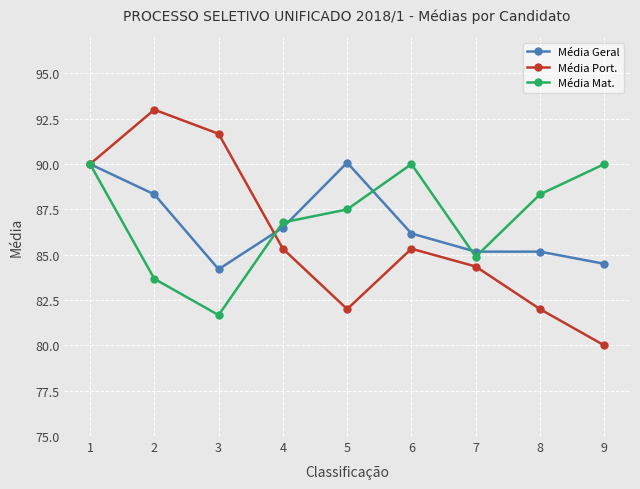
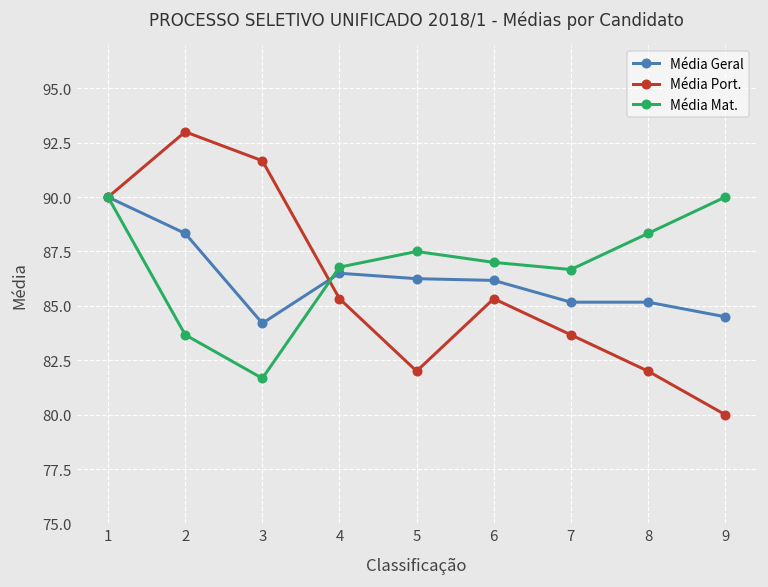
Média Geral, 5: 90.1 -> 86.3
Média Mat., 6: 90 -> 87
Média Port., 7: 84.4 -> 83.7
Média Mat., 7: 84.9 -> 86.7
